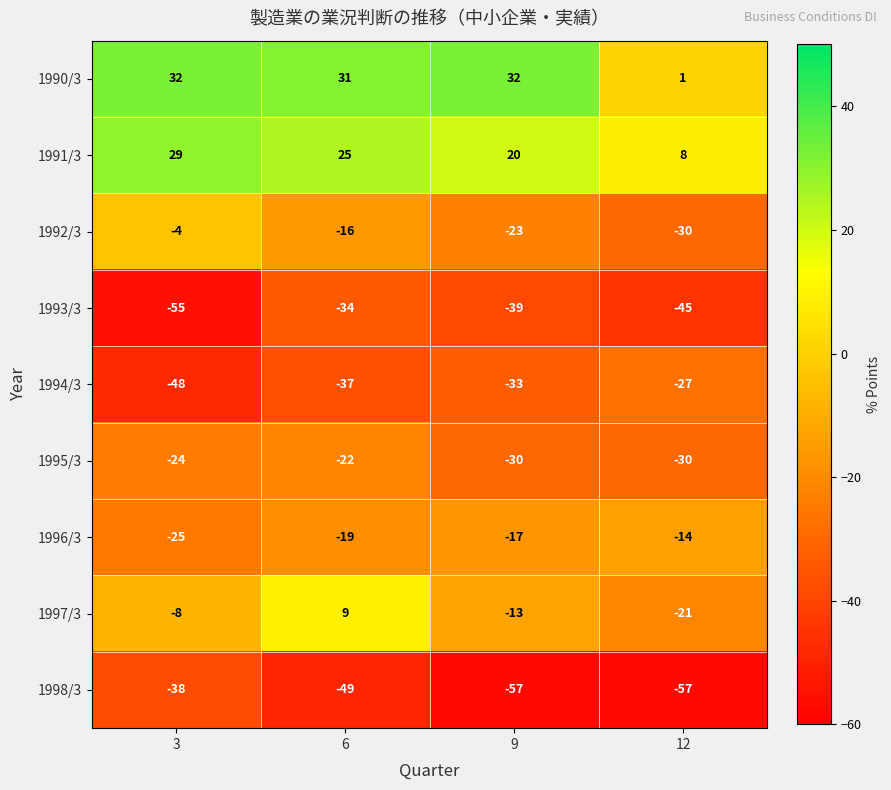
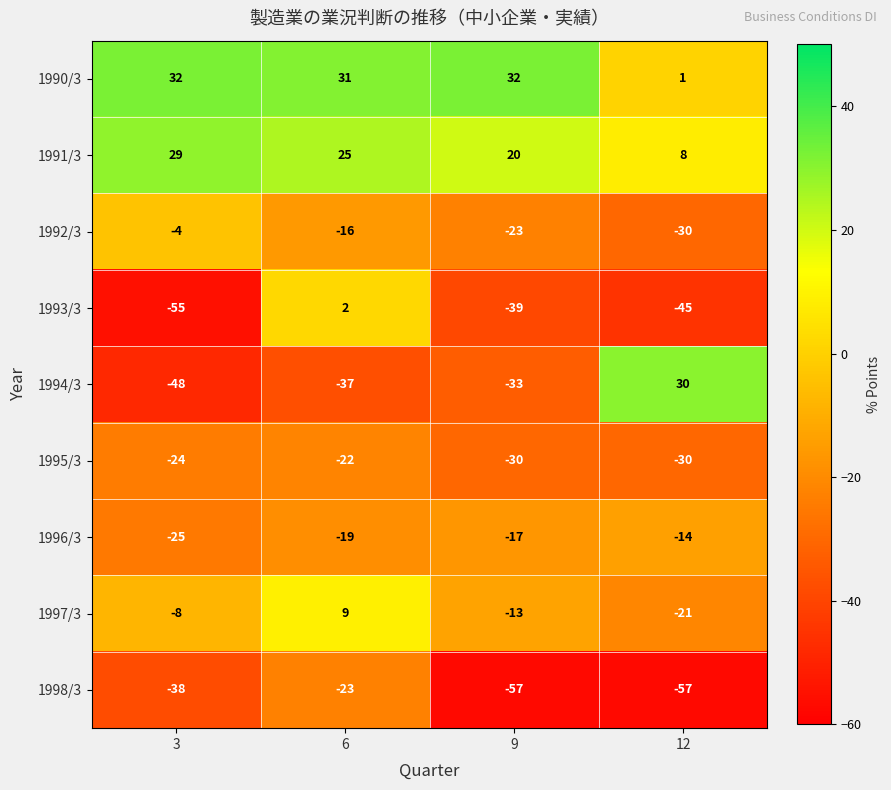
1993/3, 6: -34 -> 2
1994/3, 12: -27 -> 30
1998/3, 6: -49 -> -23
